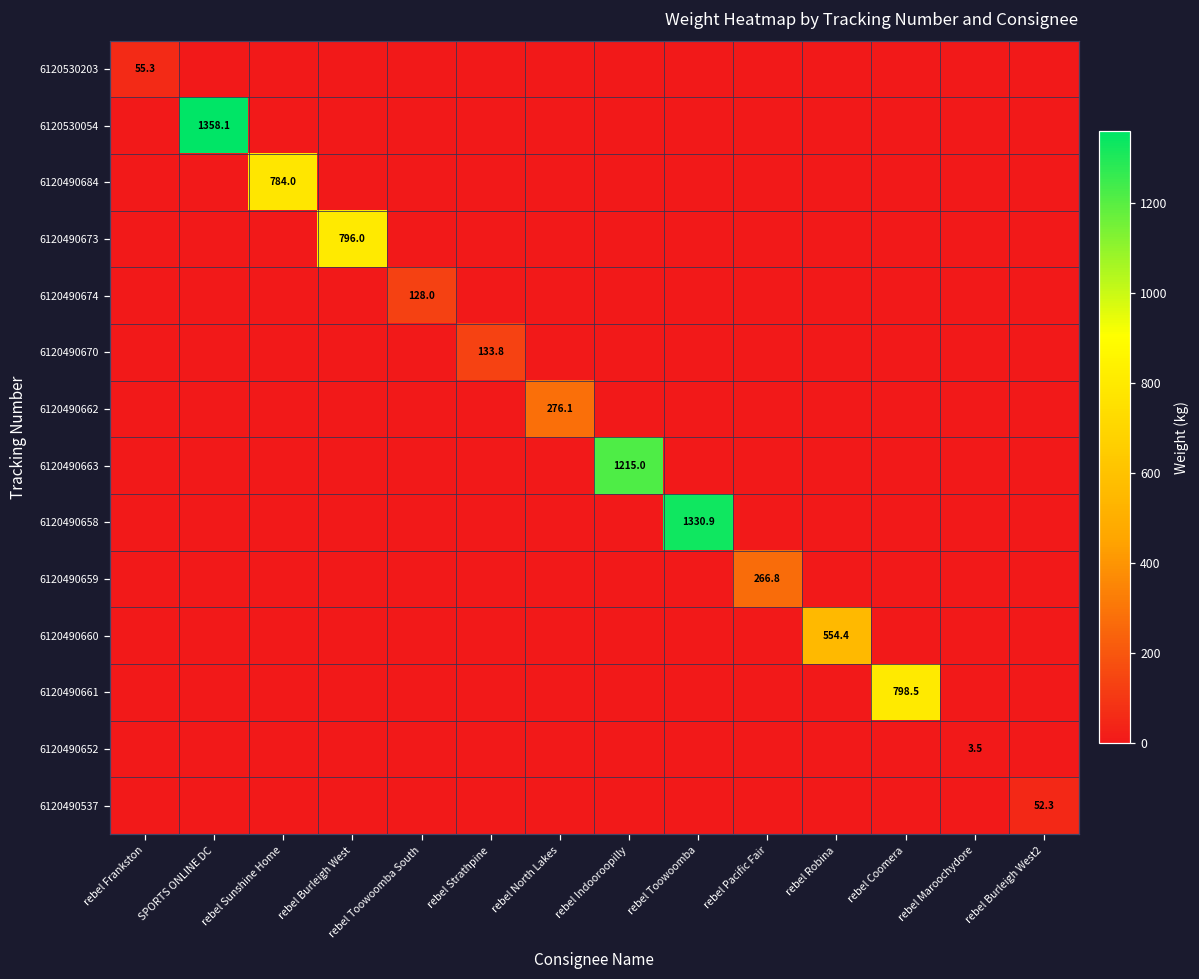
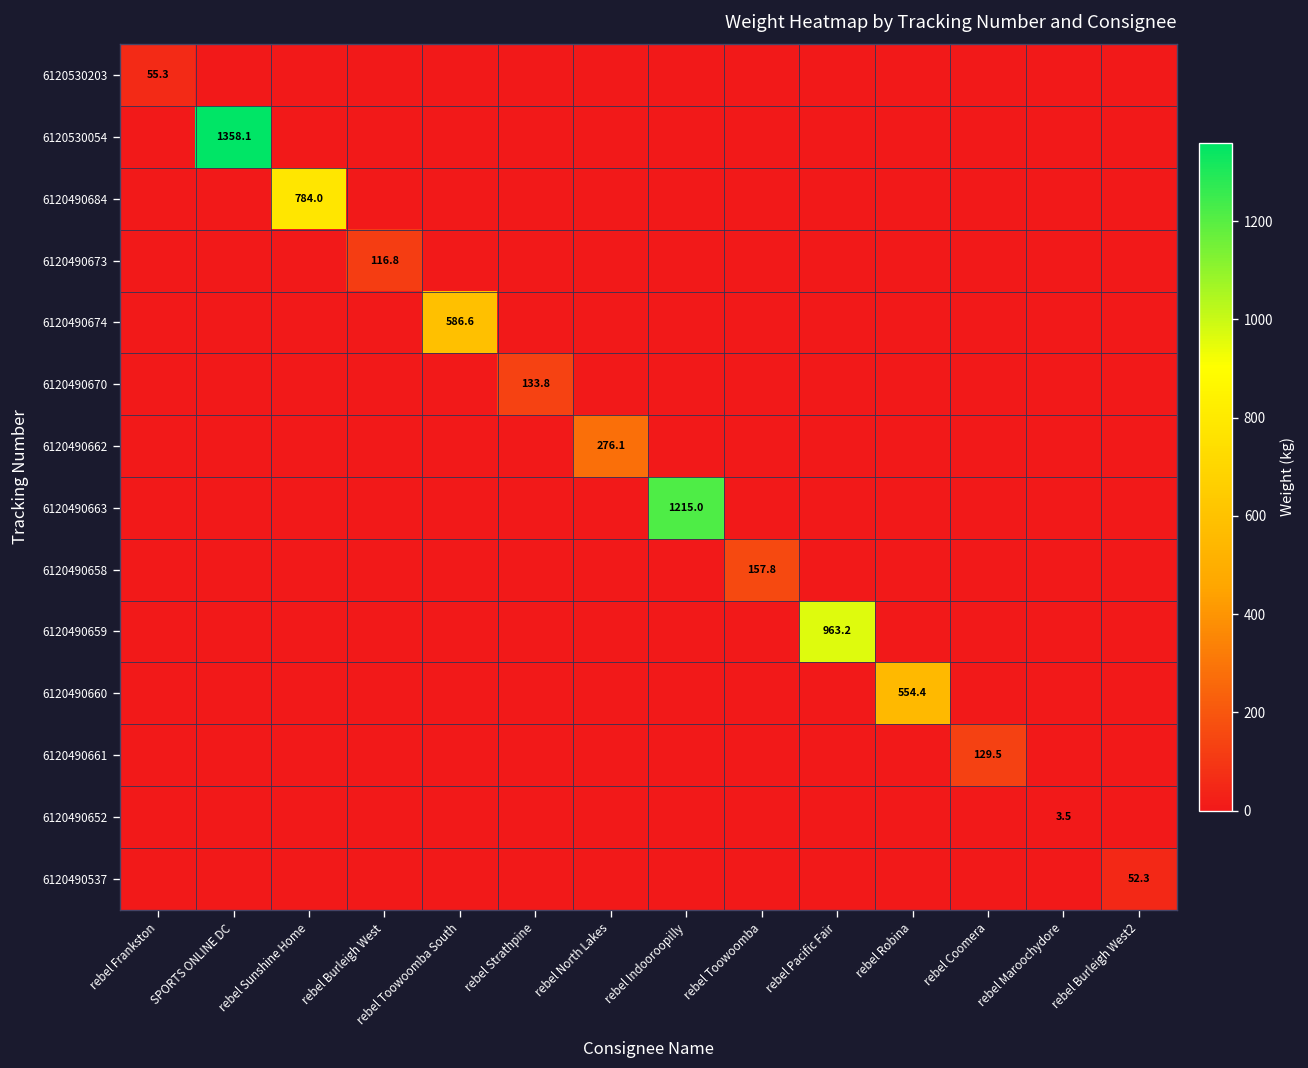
6120490673, rebel Burleigh West: 796.0 -> 116.8
6120490674, rebel Toowoomba South: 128.0 -> 586.6
6120490658, rebel Toowoomba: 1330.9 -> 157.8
6120490659, rebel Pacific Fair: 266.8 -> 963.2
6120490661, rebel Coomera: 798.5 -> 129.5
